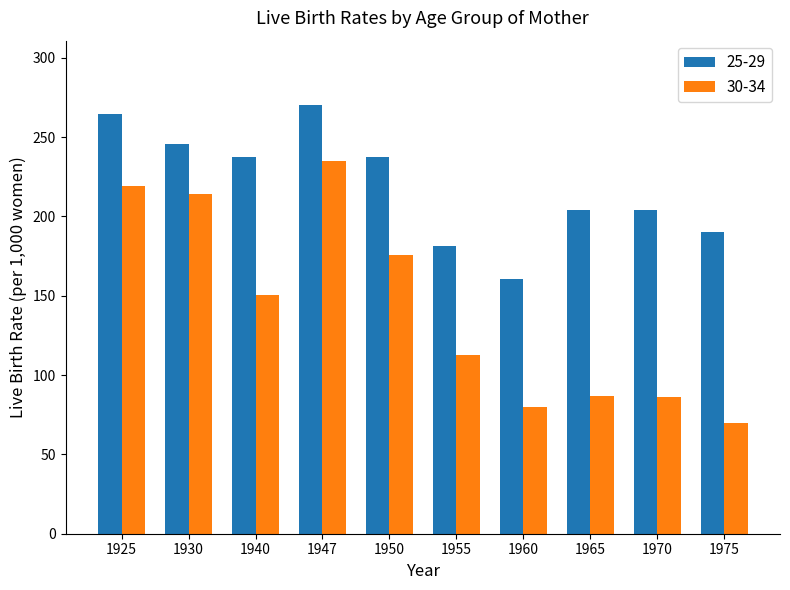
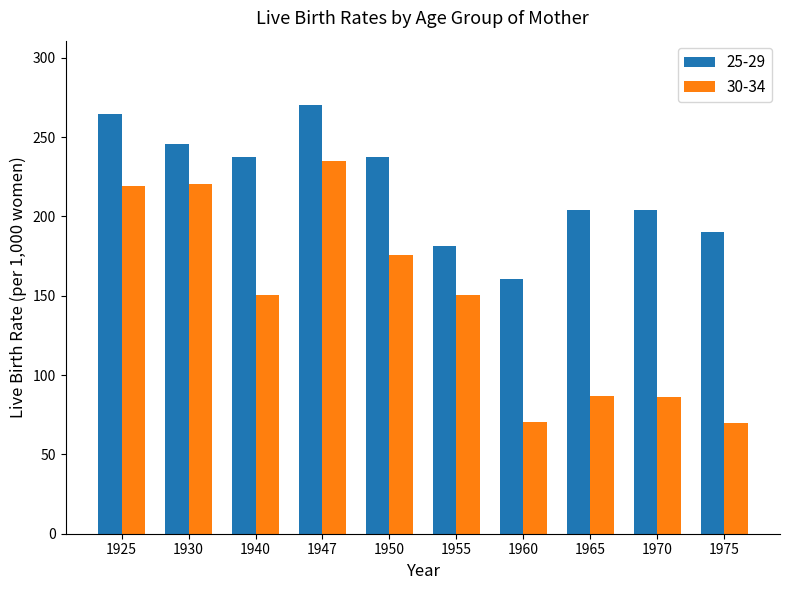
30-34, 1930: 214 -> 221
30-34, 1955: 113 -> 150
30-34, 1960: 80 -> 71
